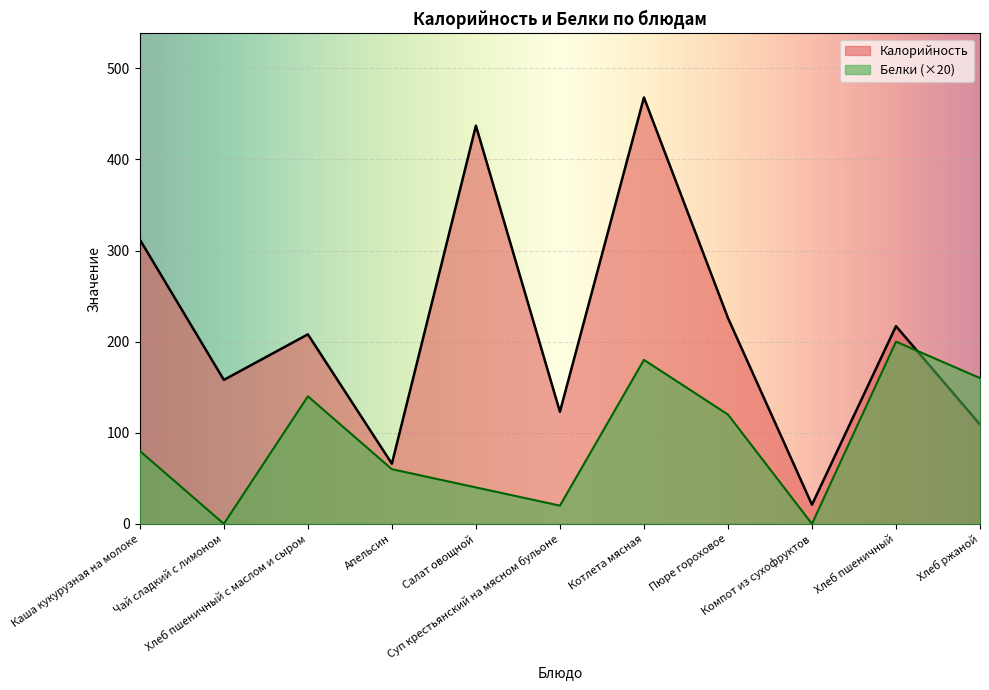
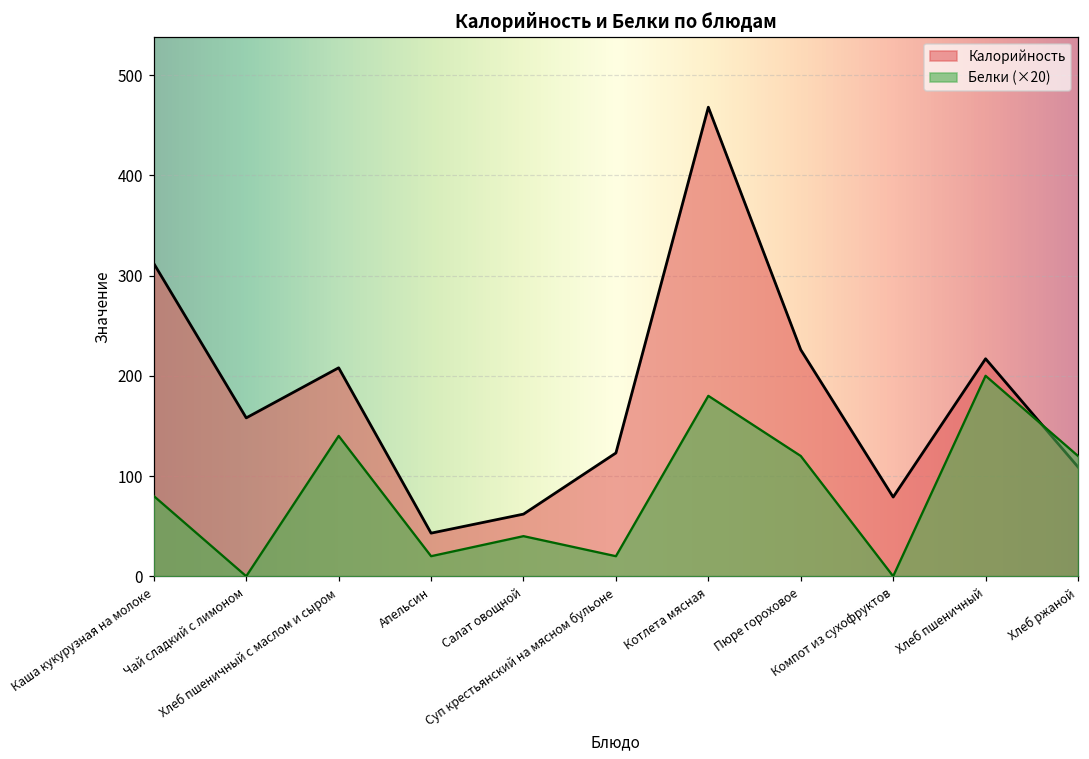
Калорийность, Апельсин: 70 -> 40
Белки (×20), Апельсин: 60 -> 20
Калорийность, Салат овощной: 440 -> 60
Калорийность, Компот из сухофруктов: 20 -> 80
Белки (×20), Хлеб ржаной: 160 -> 120
